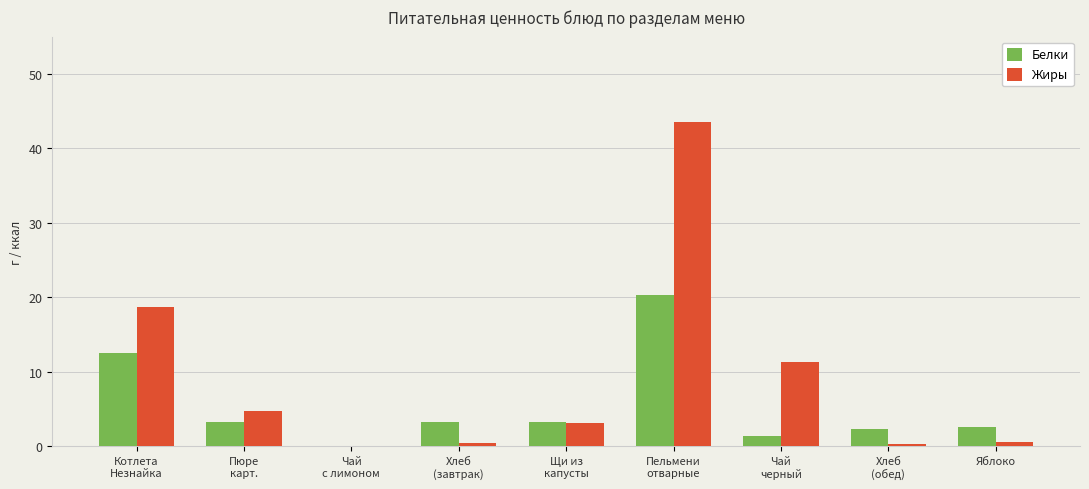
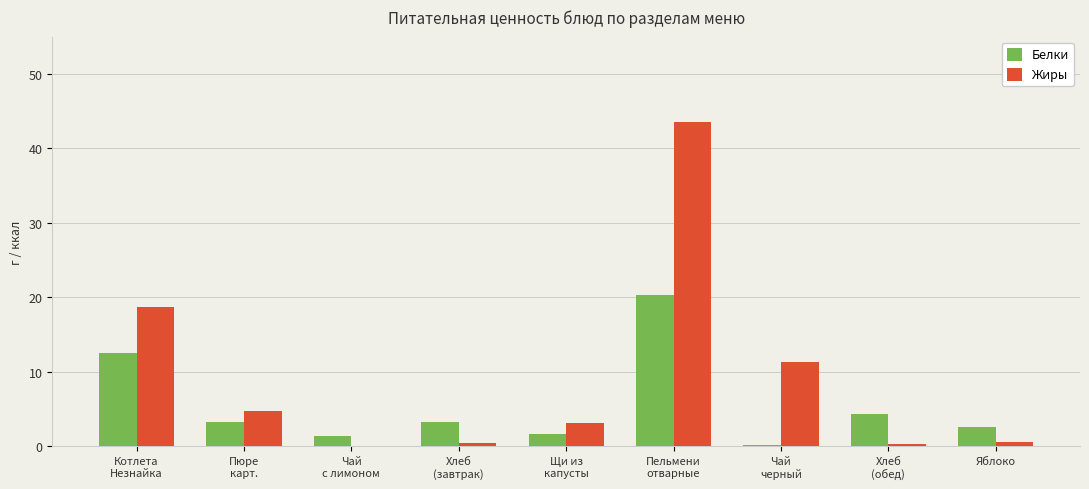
Белки, Чай с лимоном: 0 -> 1
Белки, Щи из капусты: 3 -> 2
Белки, Чай черный: 1 -> 0
Белки, Хлеб (обед): 2 -> 4
